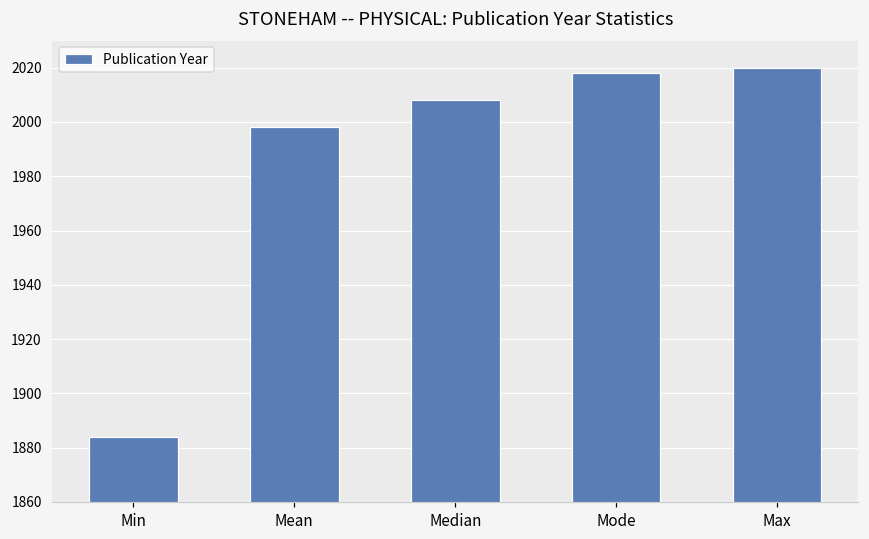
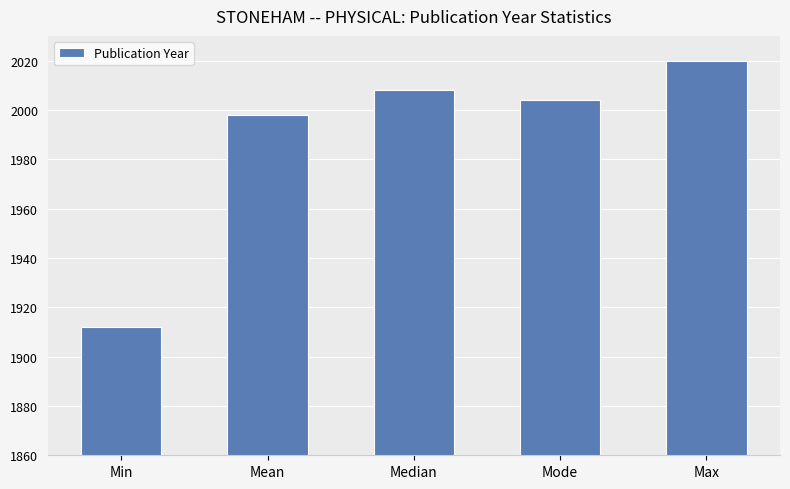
Min: 1884 -> 1912
Mode: 2018 -> 2004
